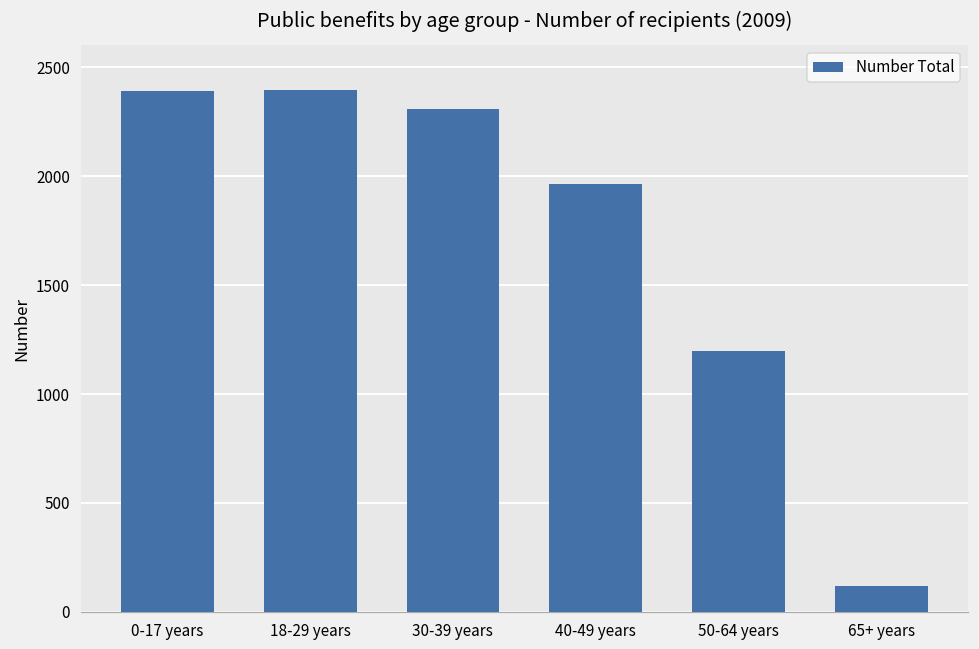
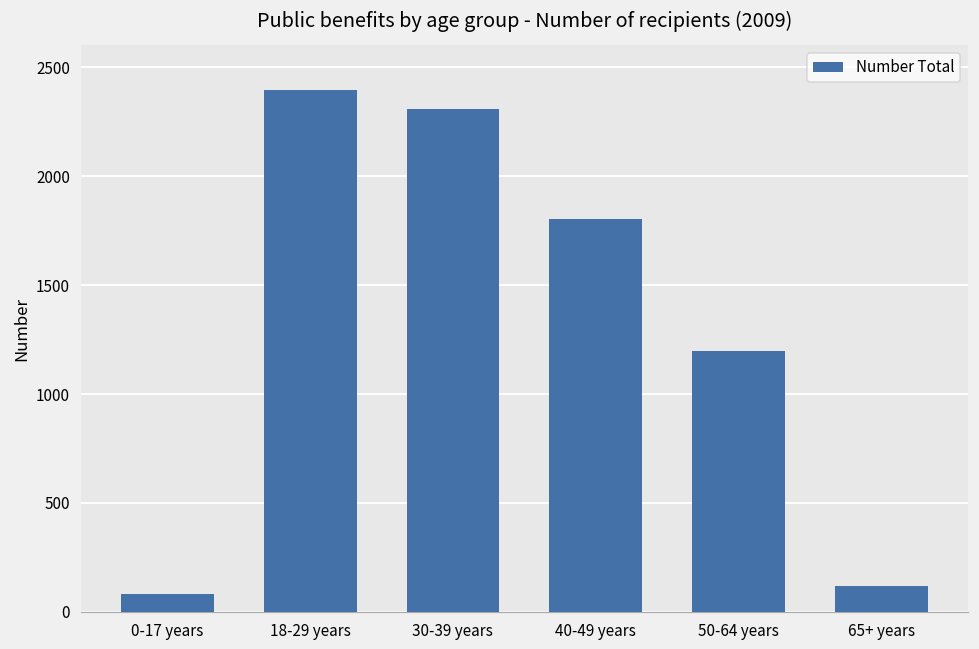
0-17 years: 2390 -> 80
40-49 years: 1960 -> 1810
